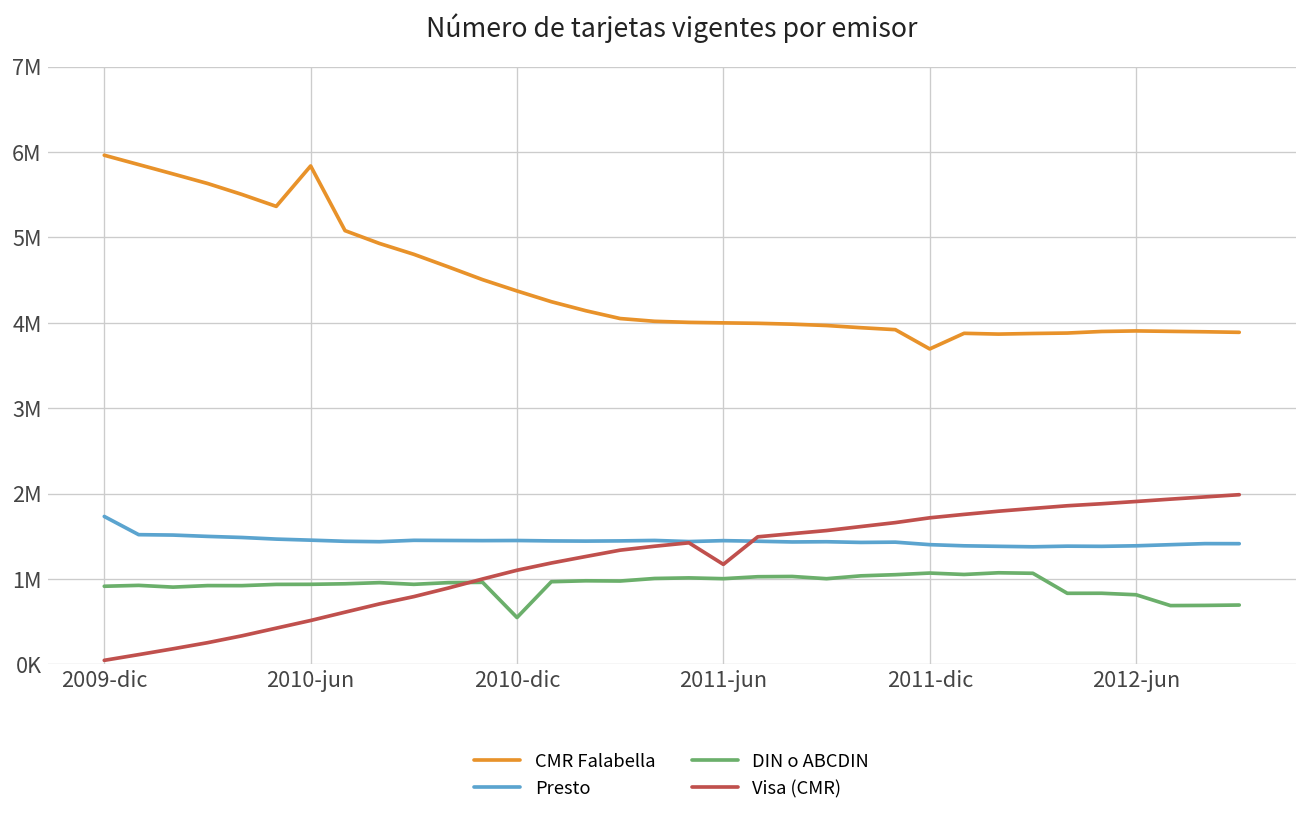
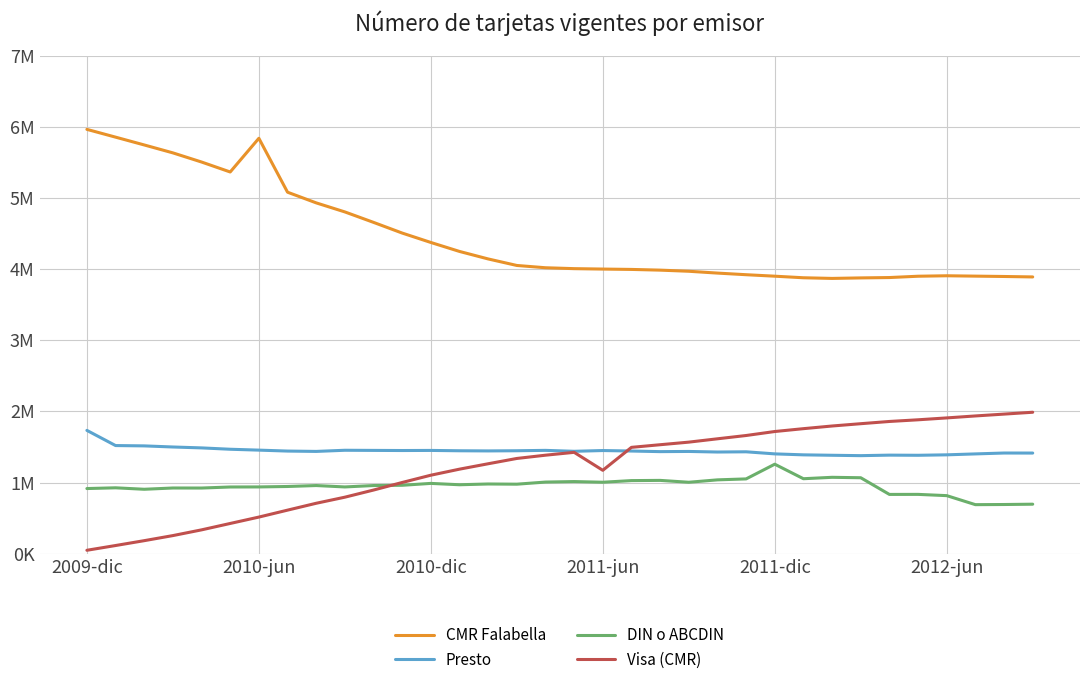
DIN o ABCDIN, 2010-dic: 500000 -> 1000000
CMR Falabella, 2011-dic: 3700000 -> 3900000
DIN o ABCDIN, 2011-dic: 1100000 -> 1300000
